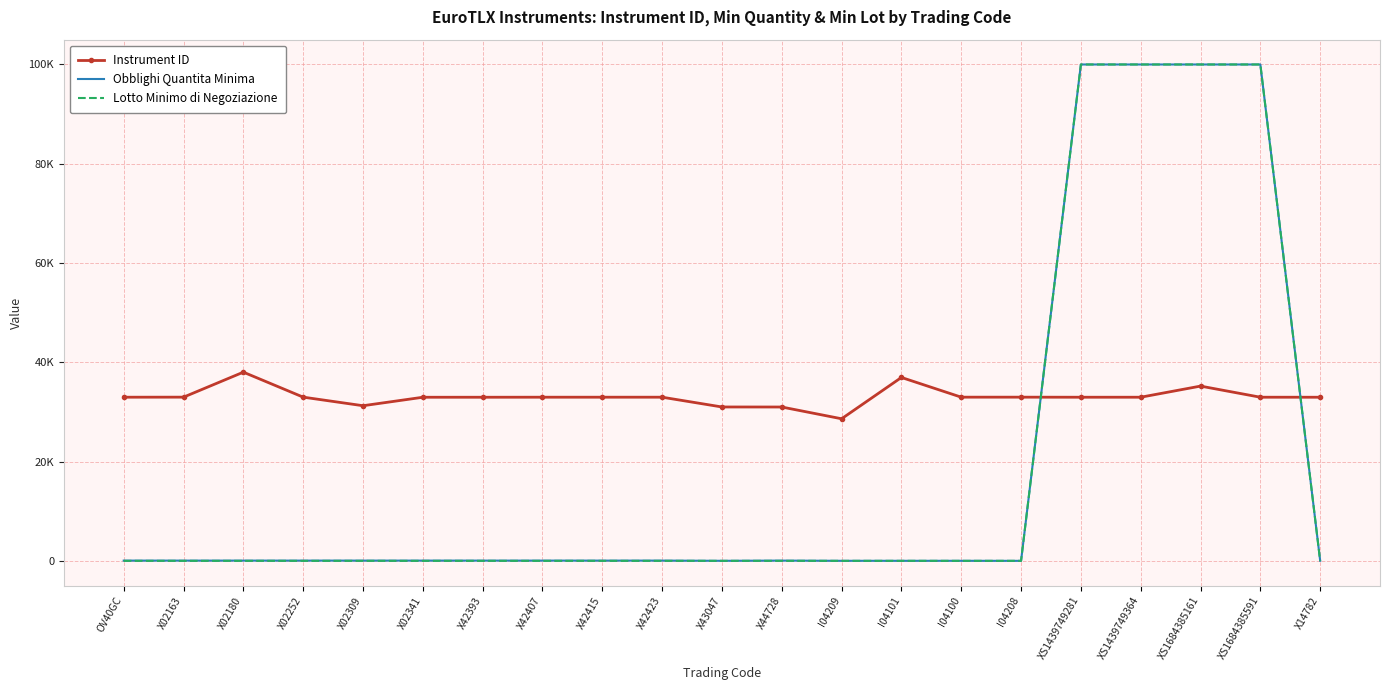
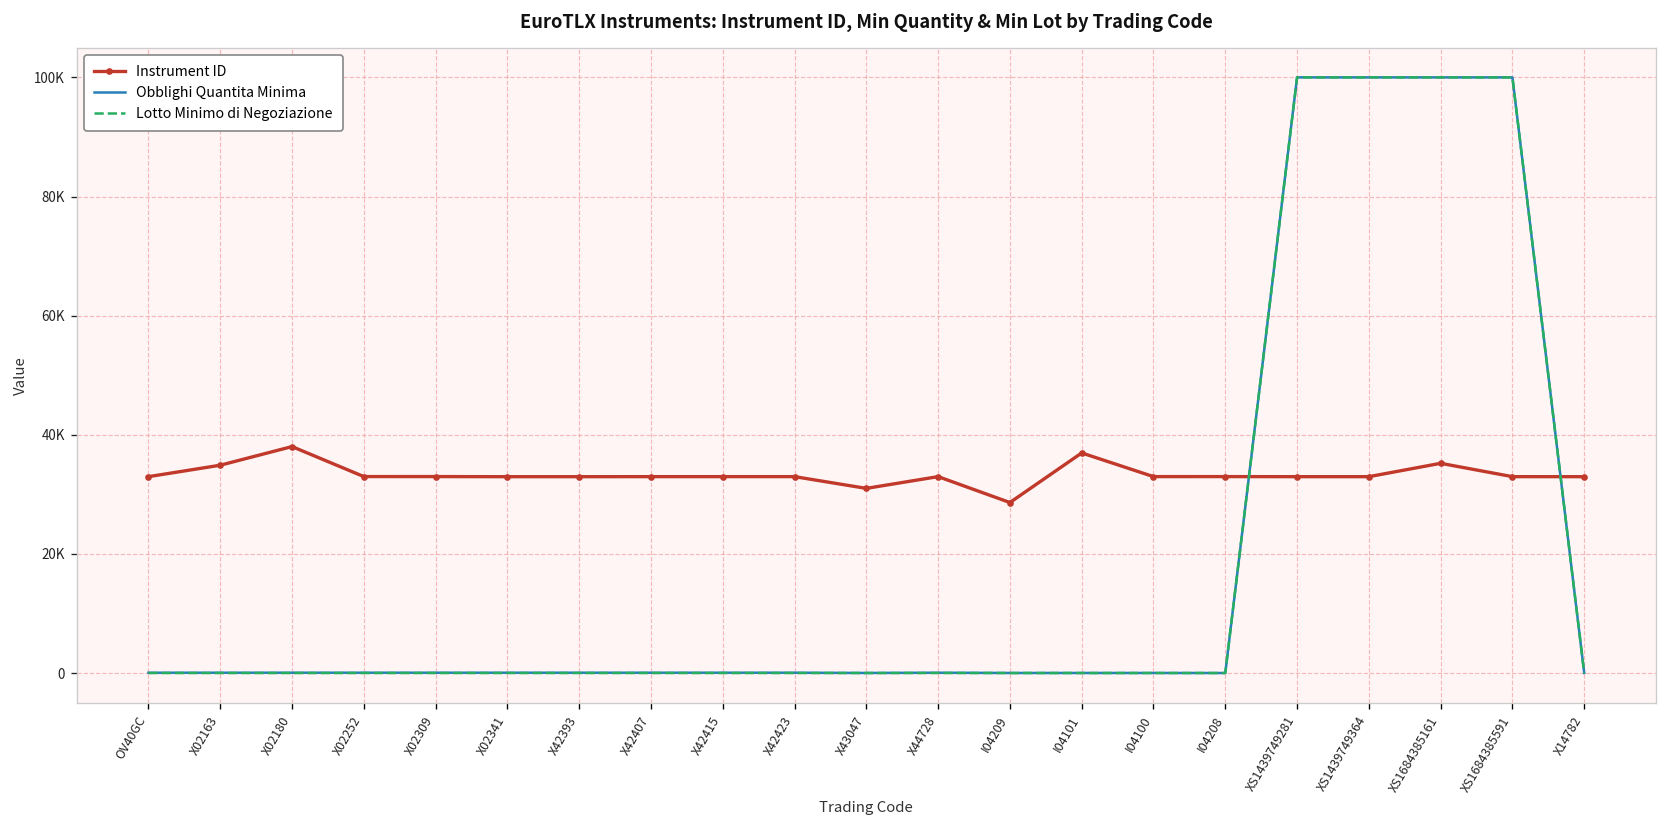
Instrument ID, X02163: 33000 -> 35000
Instrument ID, X02309: 31000 -> 33000
Instrument ID, X44728: 31000 -> 33000
